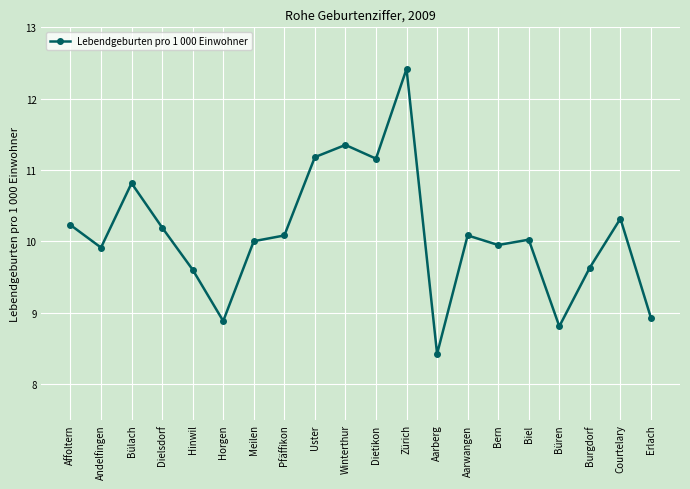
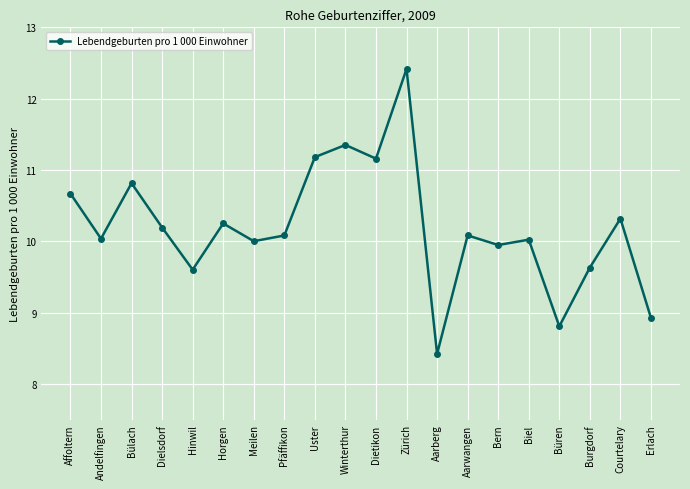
Affoltern: 10.2 -> 10.7
Andelfingen: 9.9 -> 10.0
Horgen: 8.9 -> 10.2
